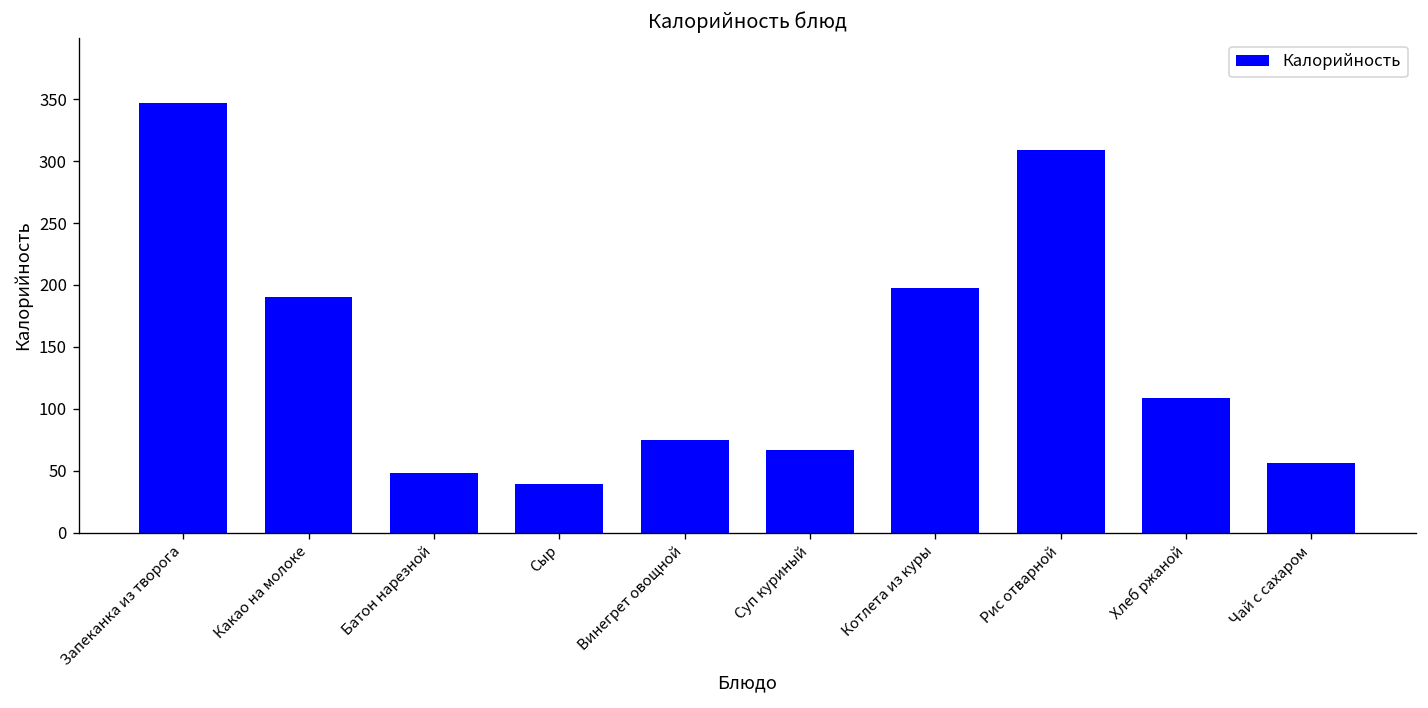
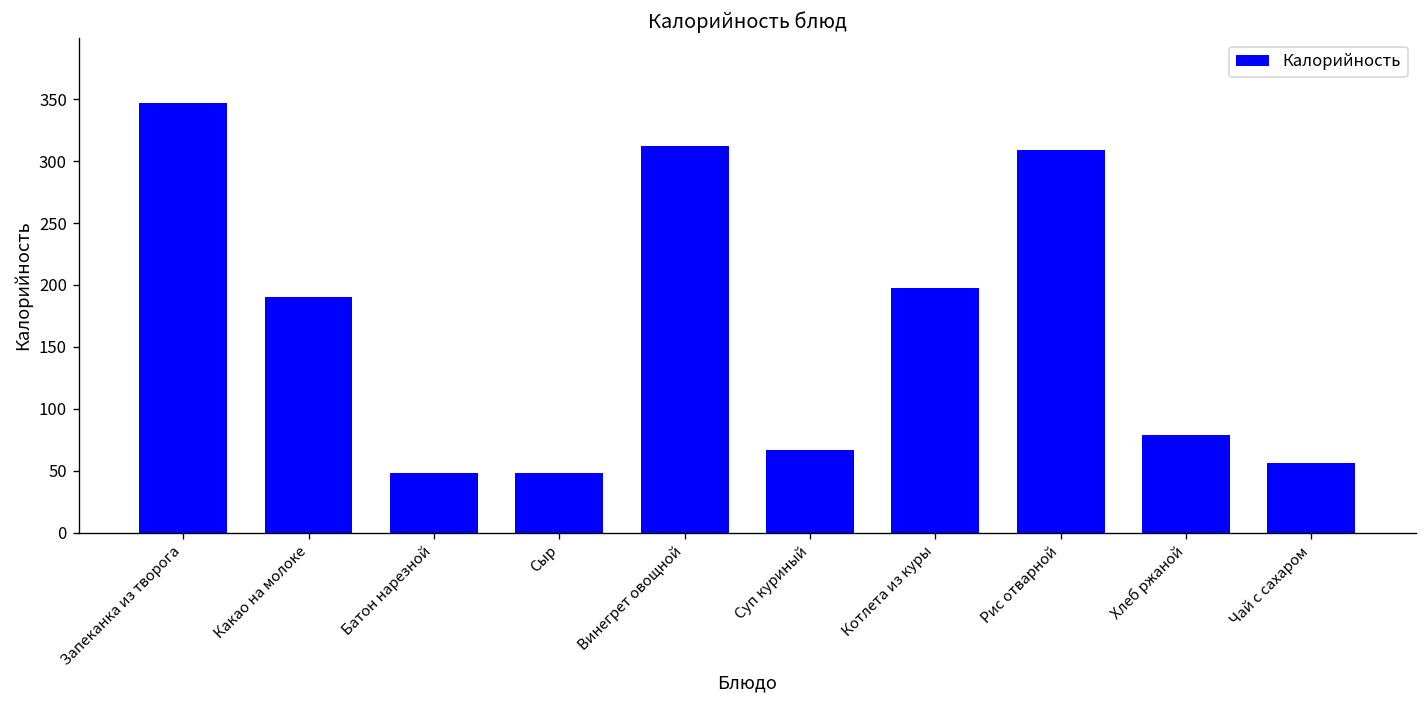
Сыр: 39 -> 48
Винегрет овощной: 74 -> 312
Хлеб ржаной: 109 -> 79
